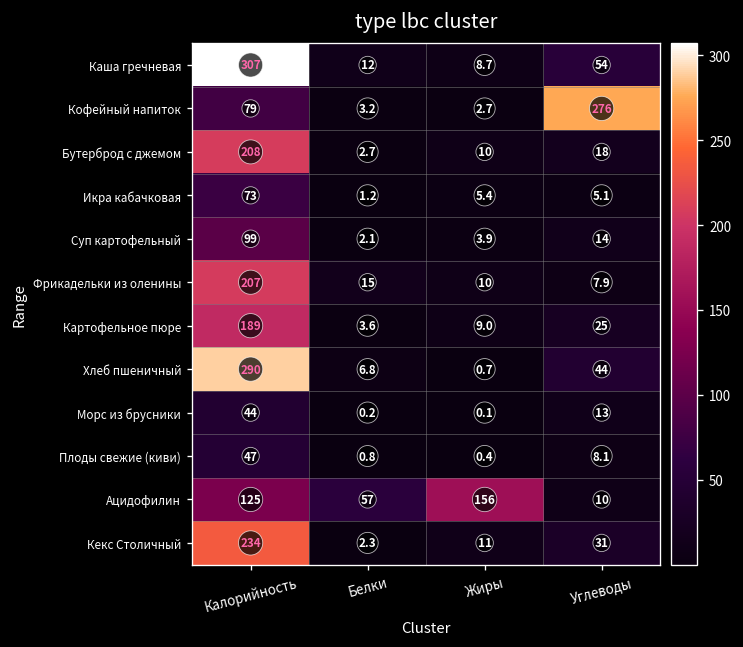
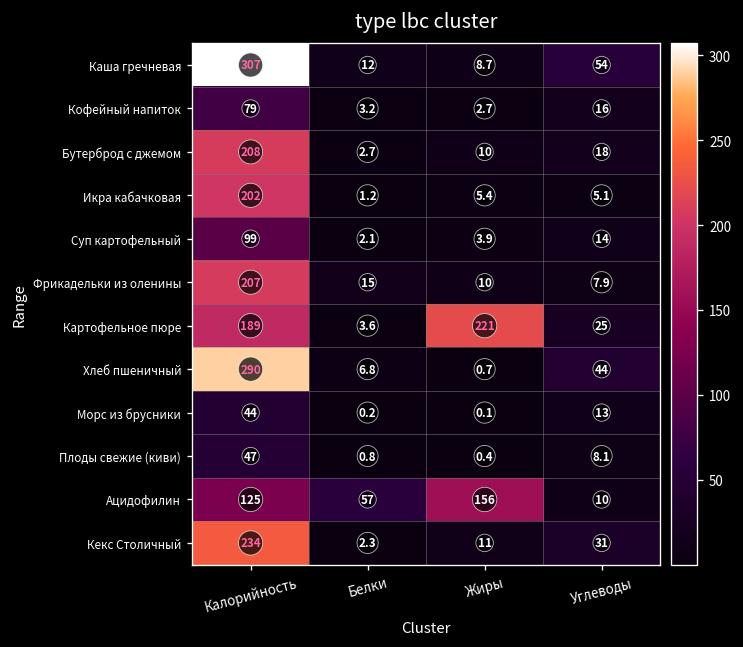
Кофейный напиток, Углеводы: 276 -> 16
Икра кабачковая, Калорийность: 73 -> 202
Картофельное пюре, Жиры: 9.0 -> 221
